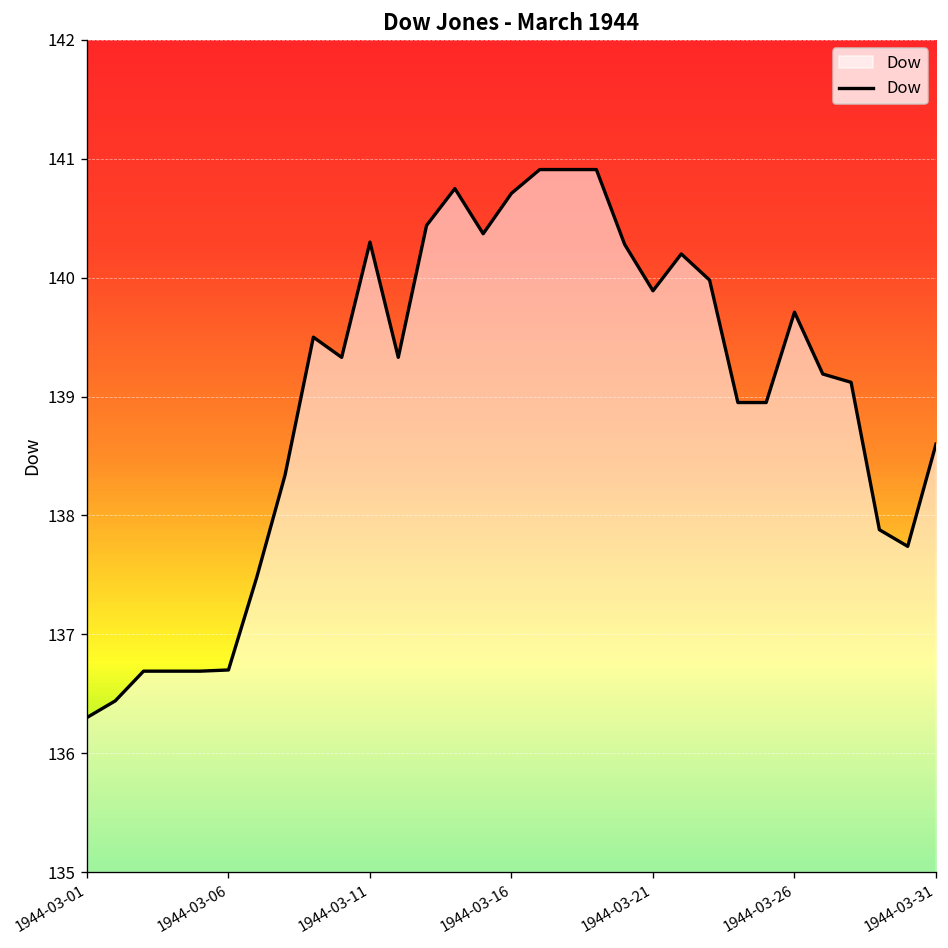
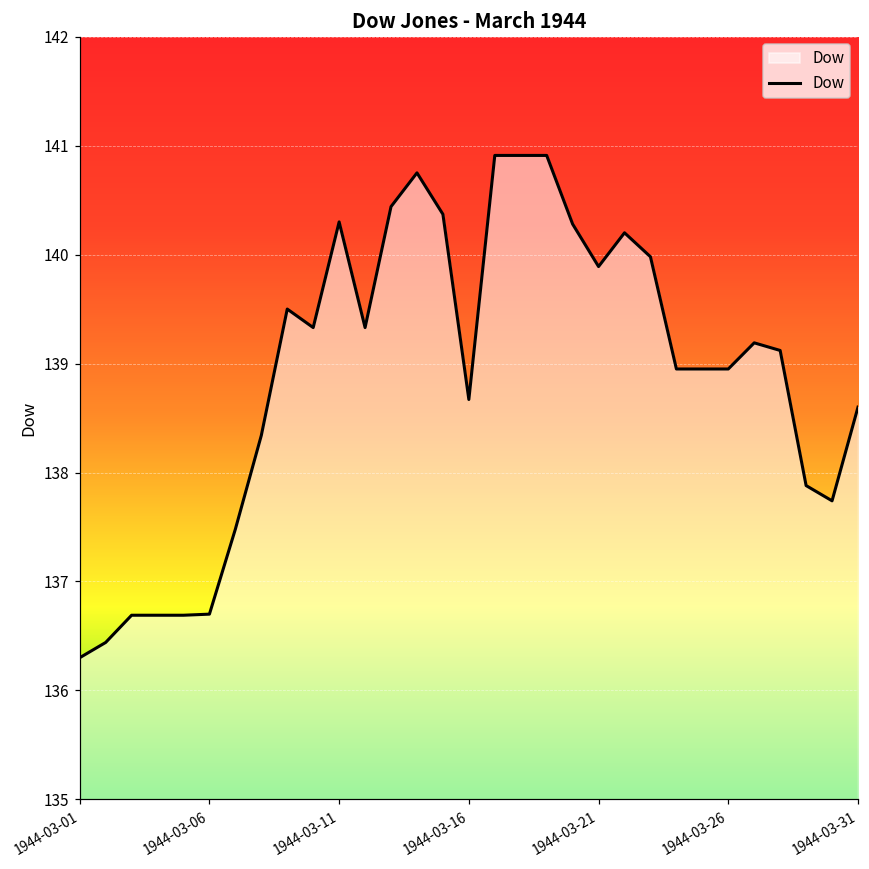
1944-03-16: 140.7 -> 138.7
1944-03-26: 139.7 -> 139.0
